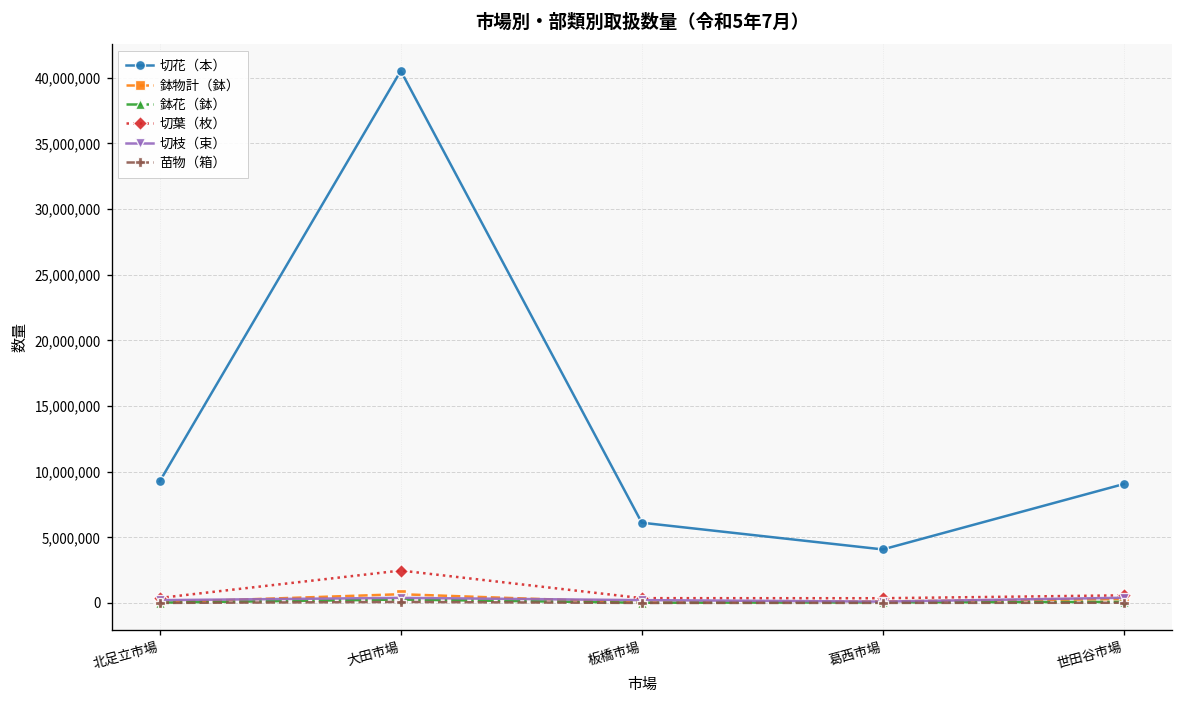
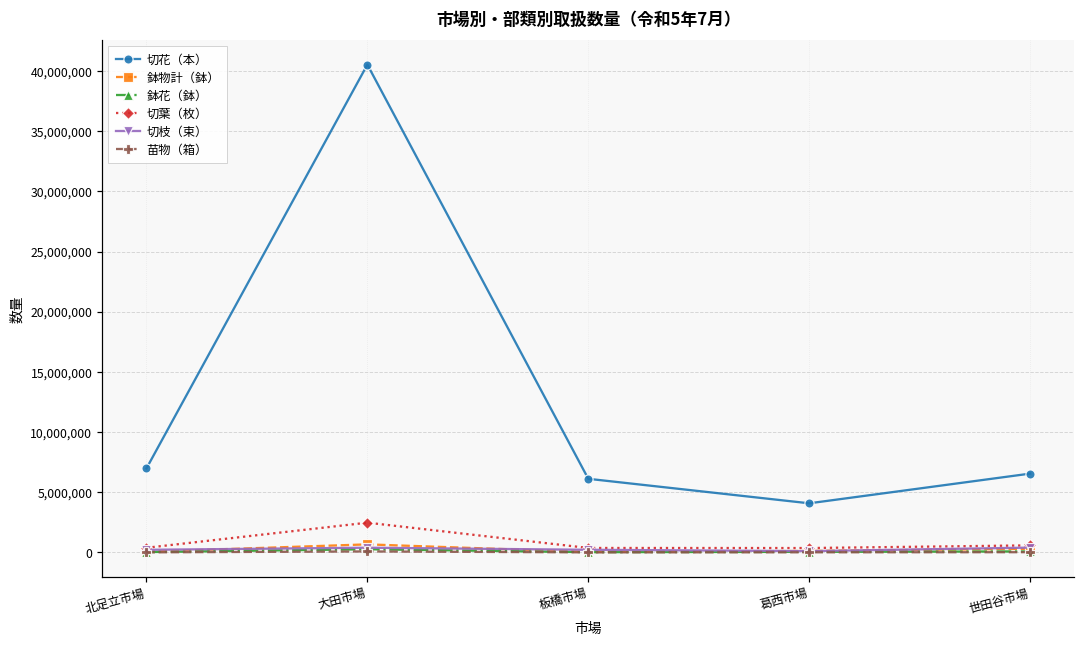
切花（本）, 北足立市場: 9,300,000 -> 7,000,000
切花（本）, 世田谷市場: 9,100,000 -> 6,500,000
